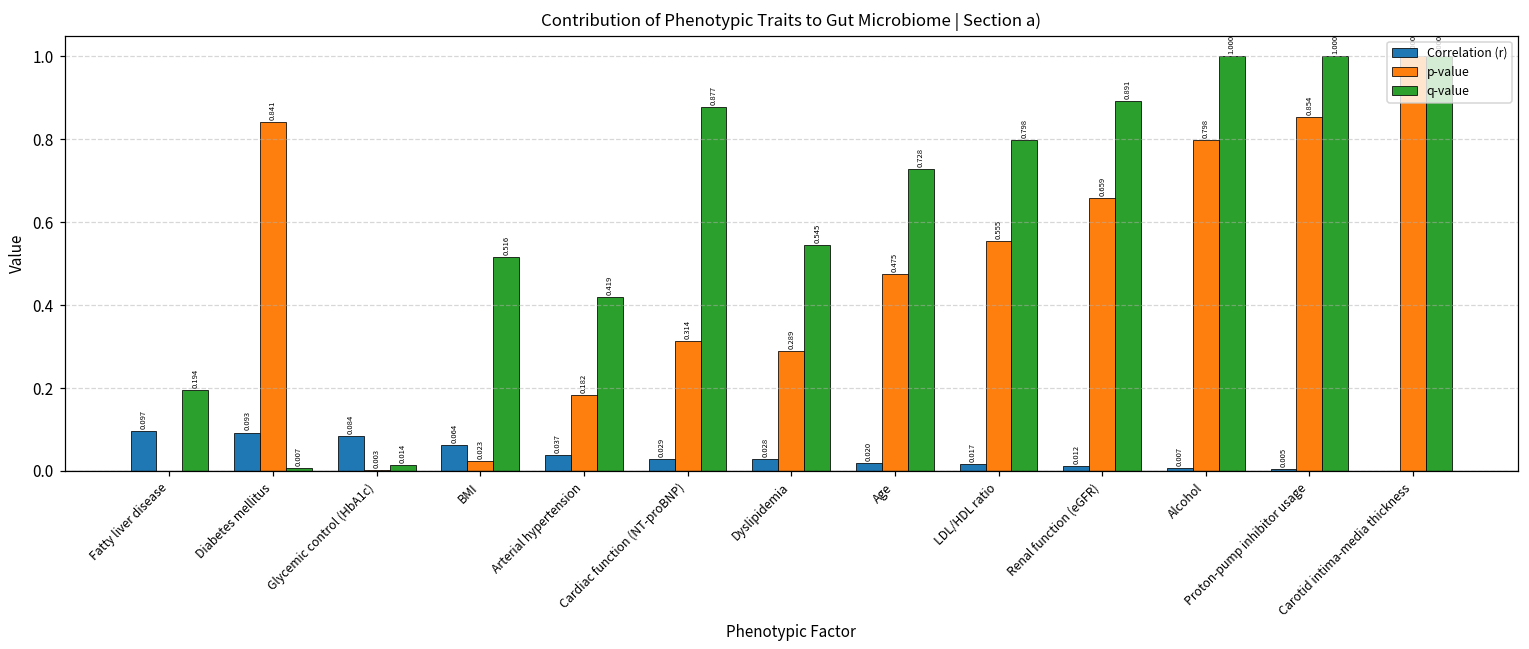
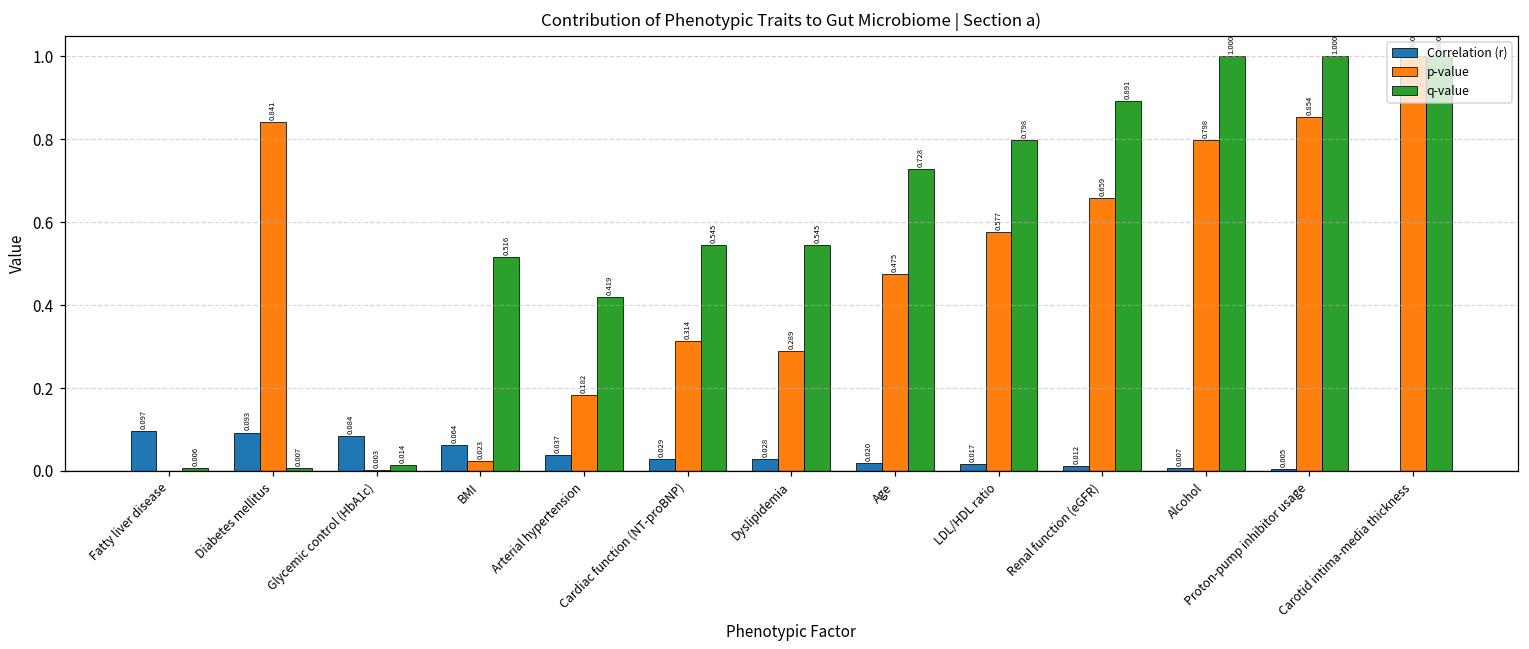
q-value, Fatty liver disease: 0.194 -> 0.006
q-value, Cardiac function (NT-proBNP): 0.877 -> 0.545
p-value, LDL/HDL ratio: 0.555 -> 0.577
